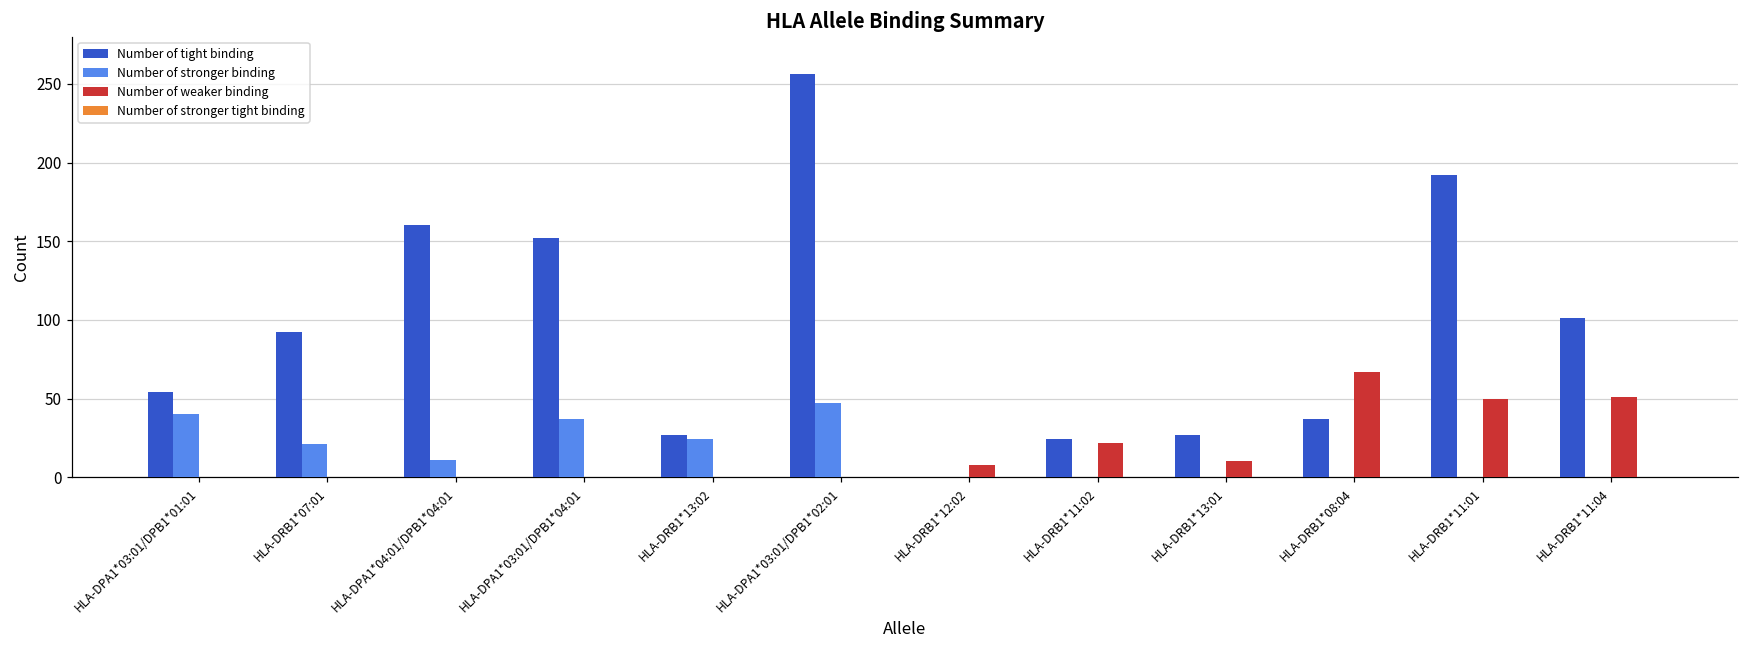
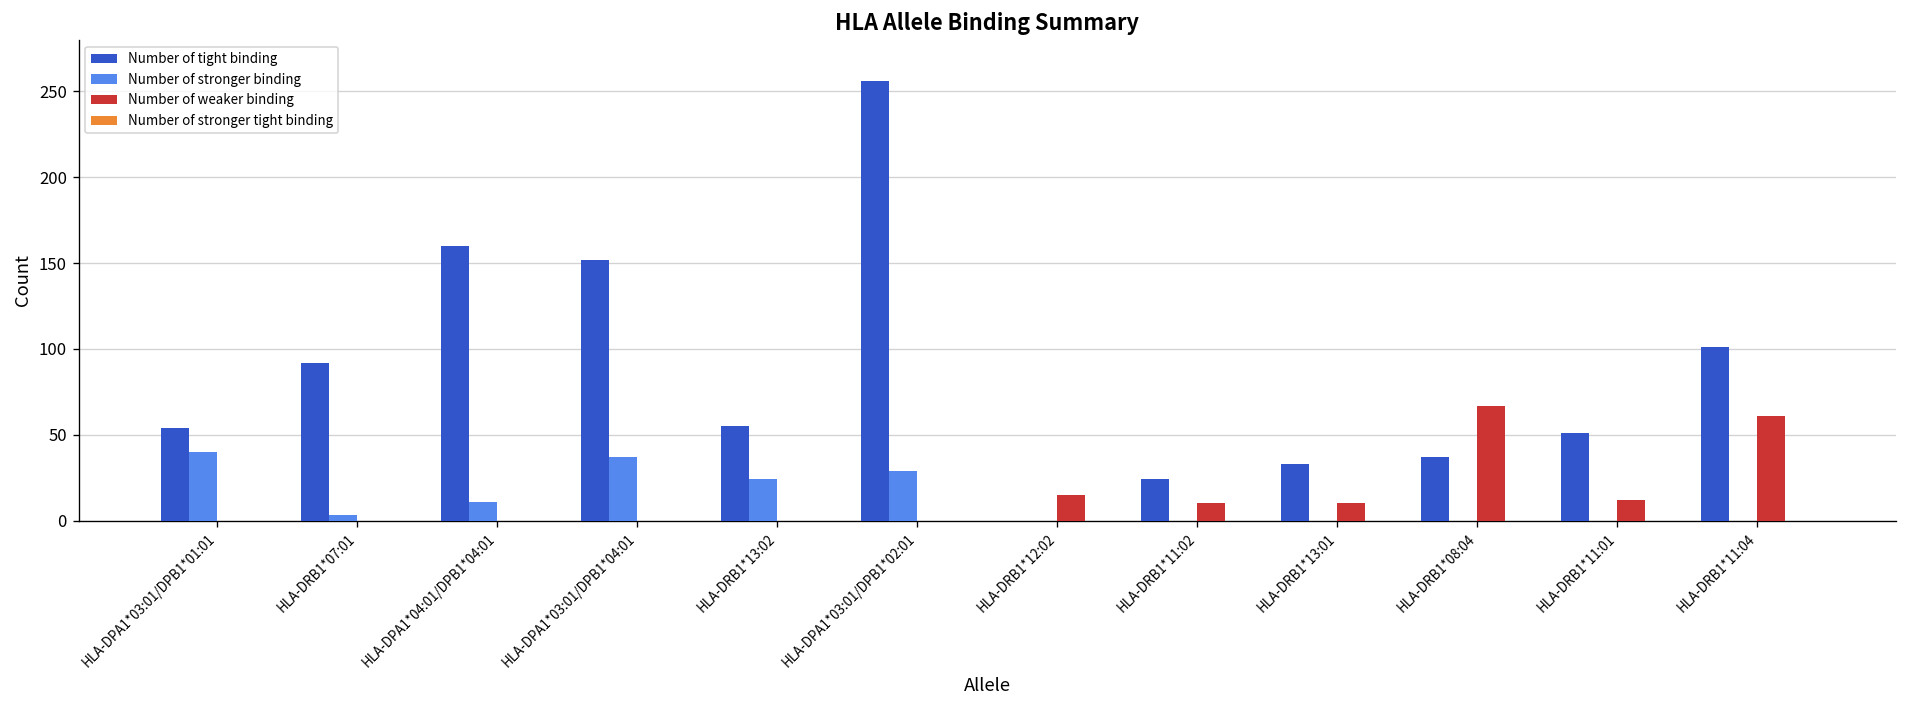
Number of stronger binding, HLA-DRB1*07:01: 21 -> 3
Number of tight binding, HLA-DRB1*13:02: 27 -> 55
Number of stronger binding, HLA-DPA1*03:01/DPB1*02:01: 47 -> 29
Number of weaker binding, HLA-DRB1*12:02: 8 -> 15
Number of weaker binding, HLA-DRB1*11:02: 22 -> 10
Number of tight binding, HLA-DRB1*13:01: 27 -> 33
Number of tight binding, HLA-DRB1*11:01: 192 -> 51
Number of weaker binding, HLA-DRB1*11:01: 50 -> 12
Number of weaker binding, HLA-DRB1*11:04: 51 -> 61
